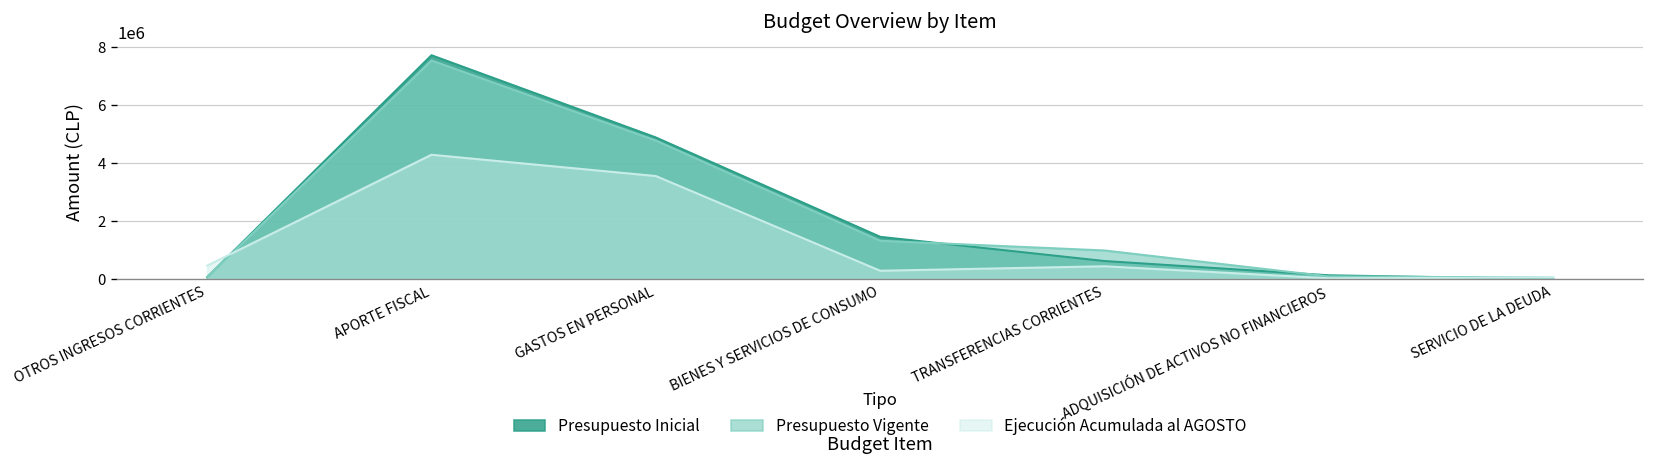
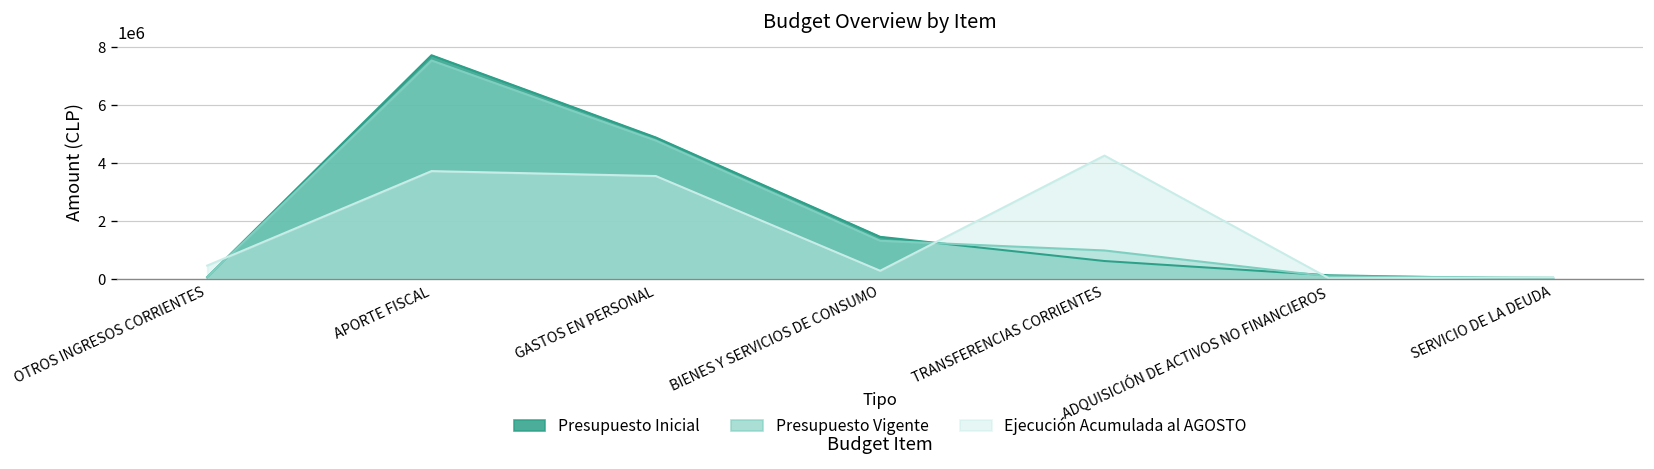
Ejecución Acumulada al AGOSTO, APORTE FISCAL: 4300000 -> 3700000
Ejecución Acumulada al AGOSTO, TRANSFERENCIAS CORRIENTES: 400000 -> 4300000
